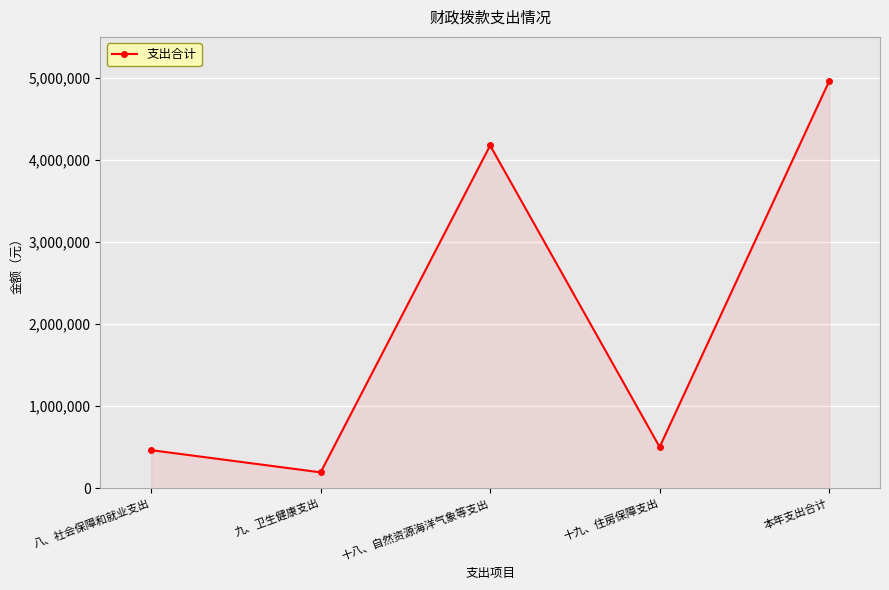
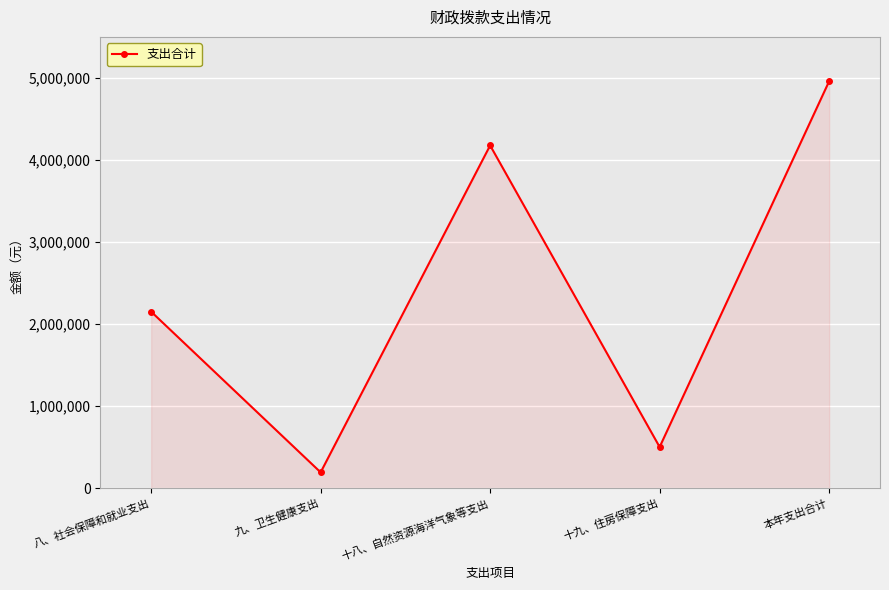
八、社会保障和就业支出: 500,000 -> 2,200,000
